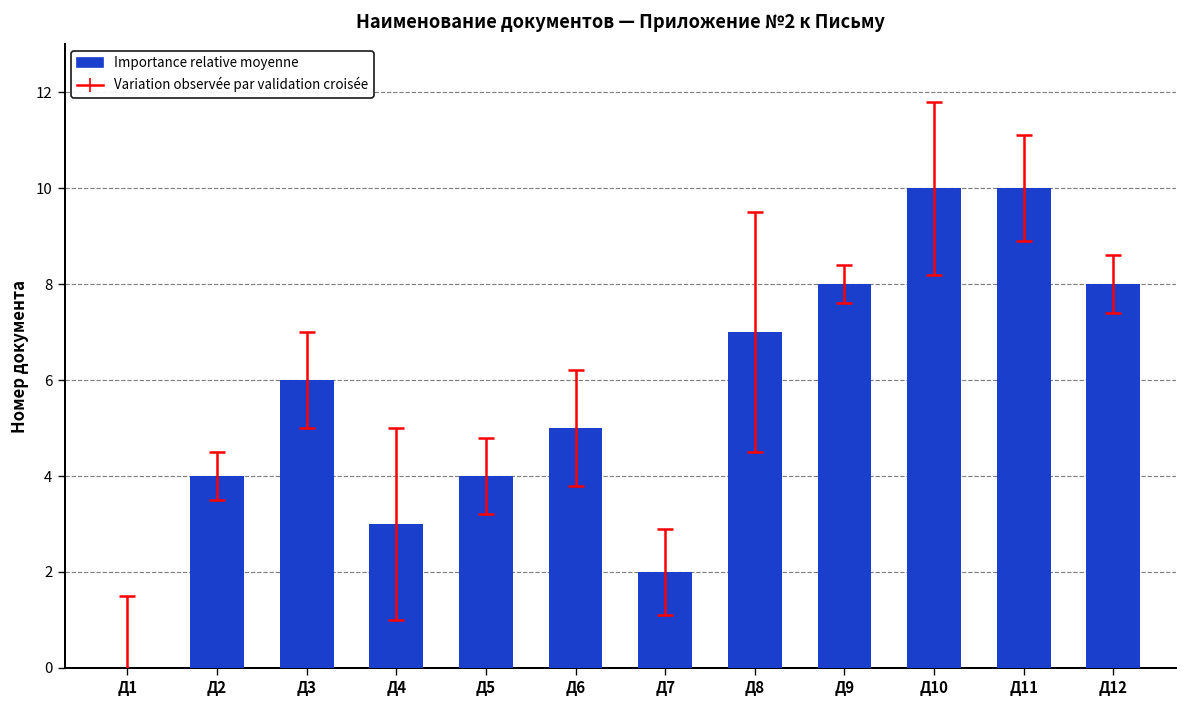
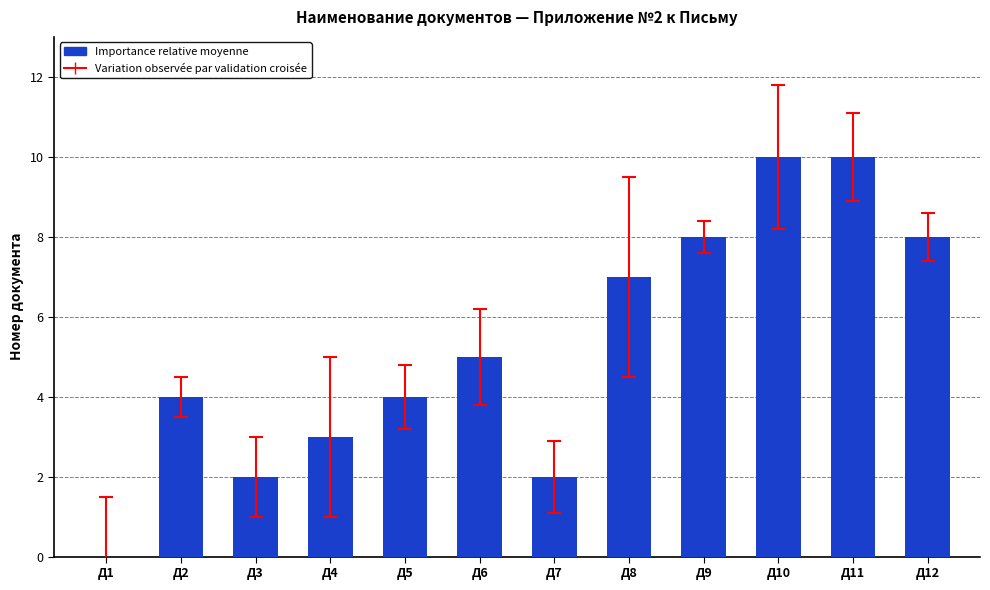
Importance relative moyenne, Д3: 6 -> 2
